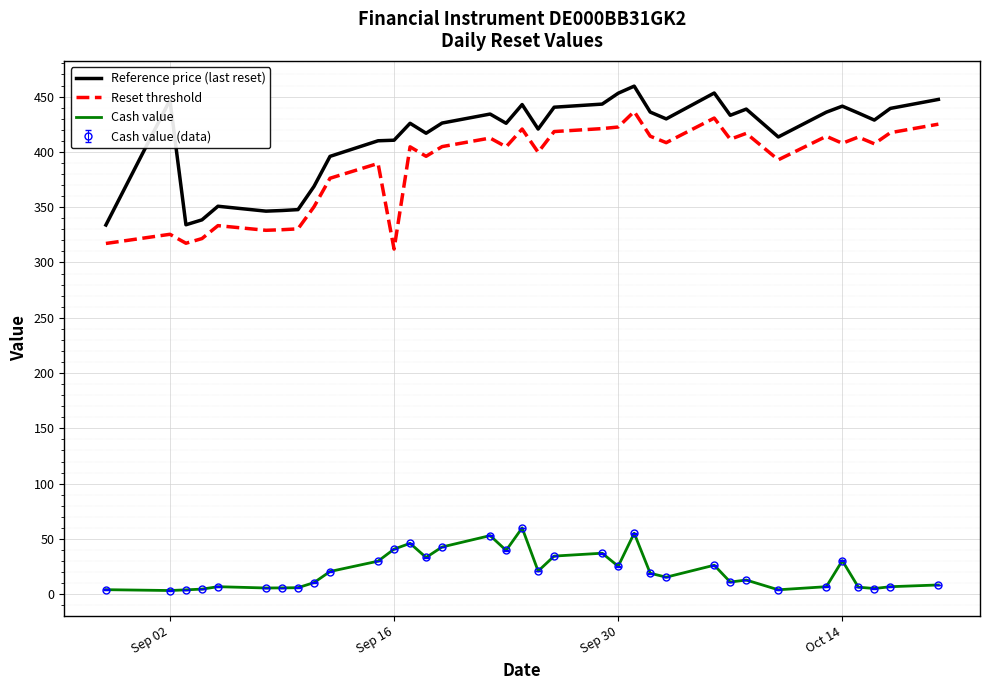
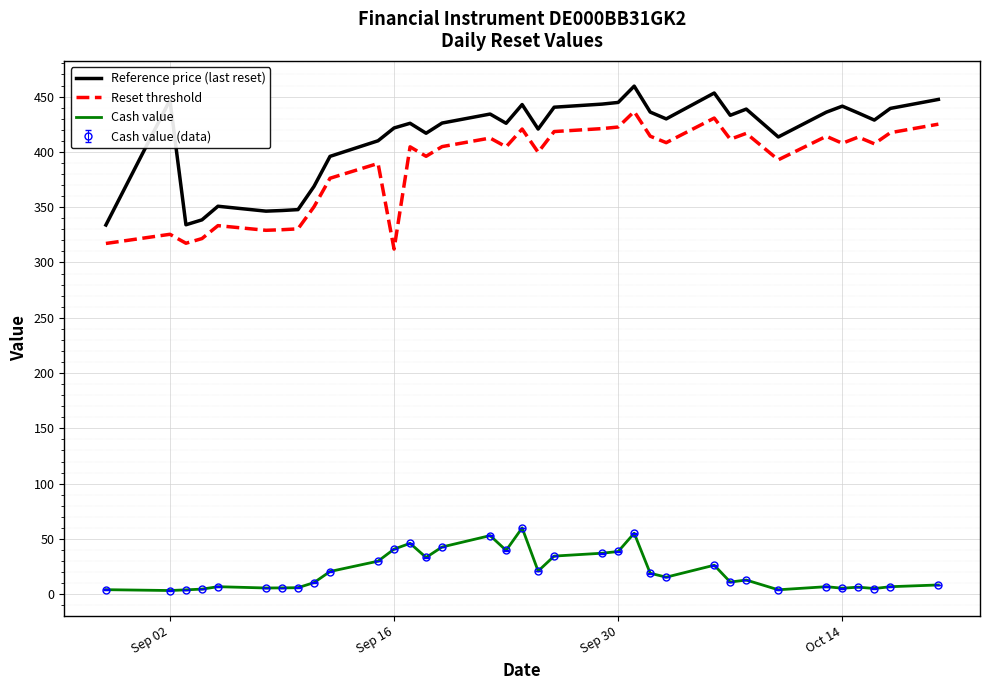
Reference price (last reset), Sep 16: 411 -> 422
Reference price (last reset), Sep 30: 453 -> 445
Cash value, Sep 30: 25 -> 39
Cash value, Oct 14: 30 -> 5
